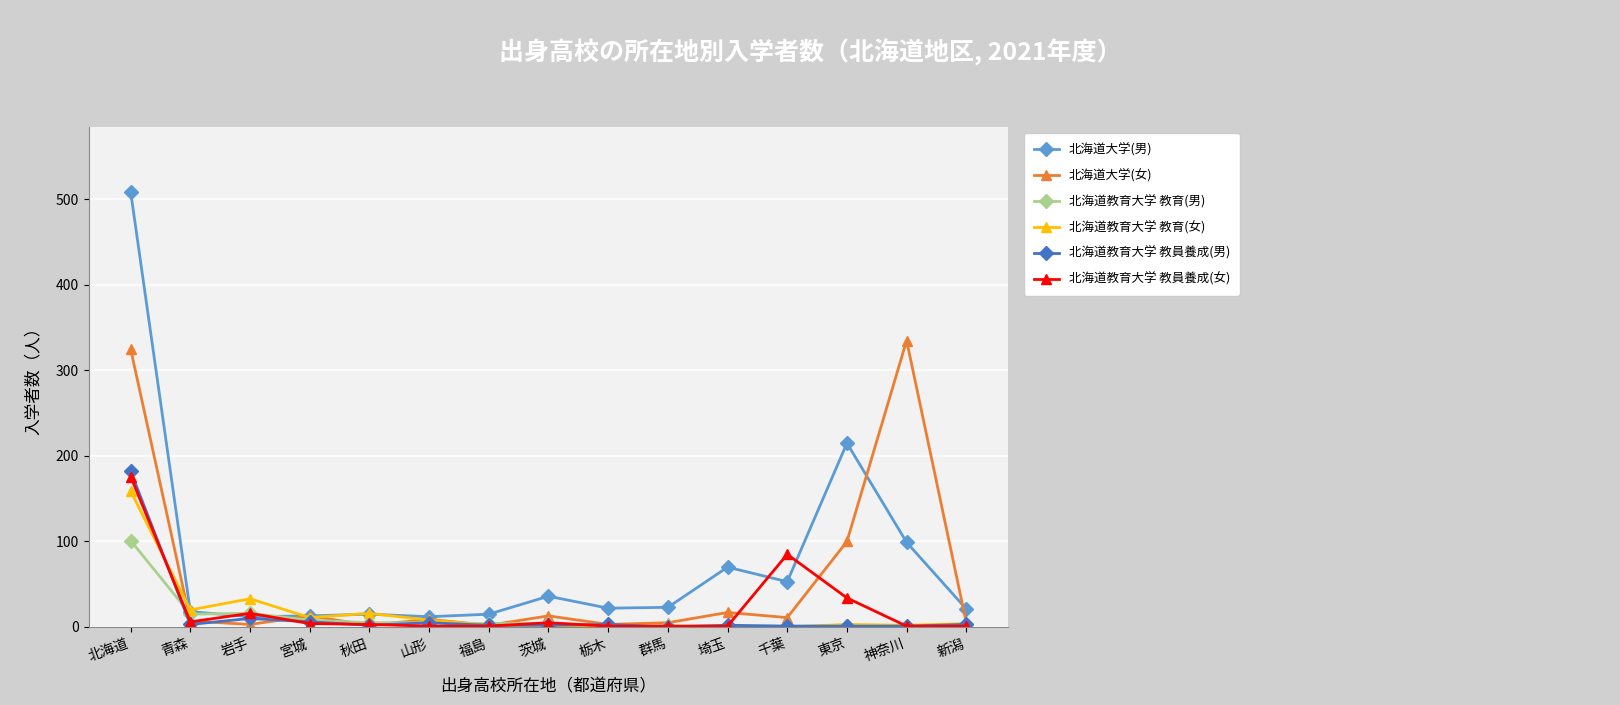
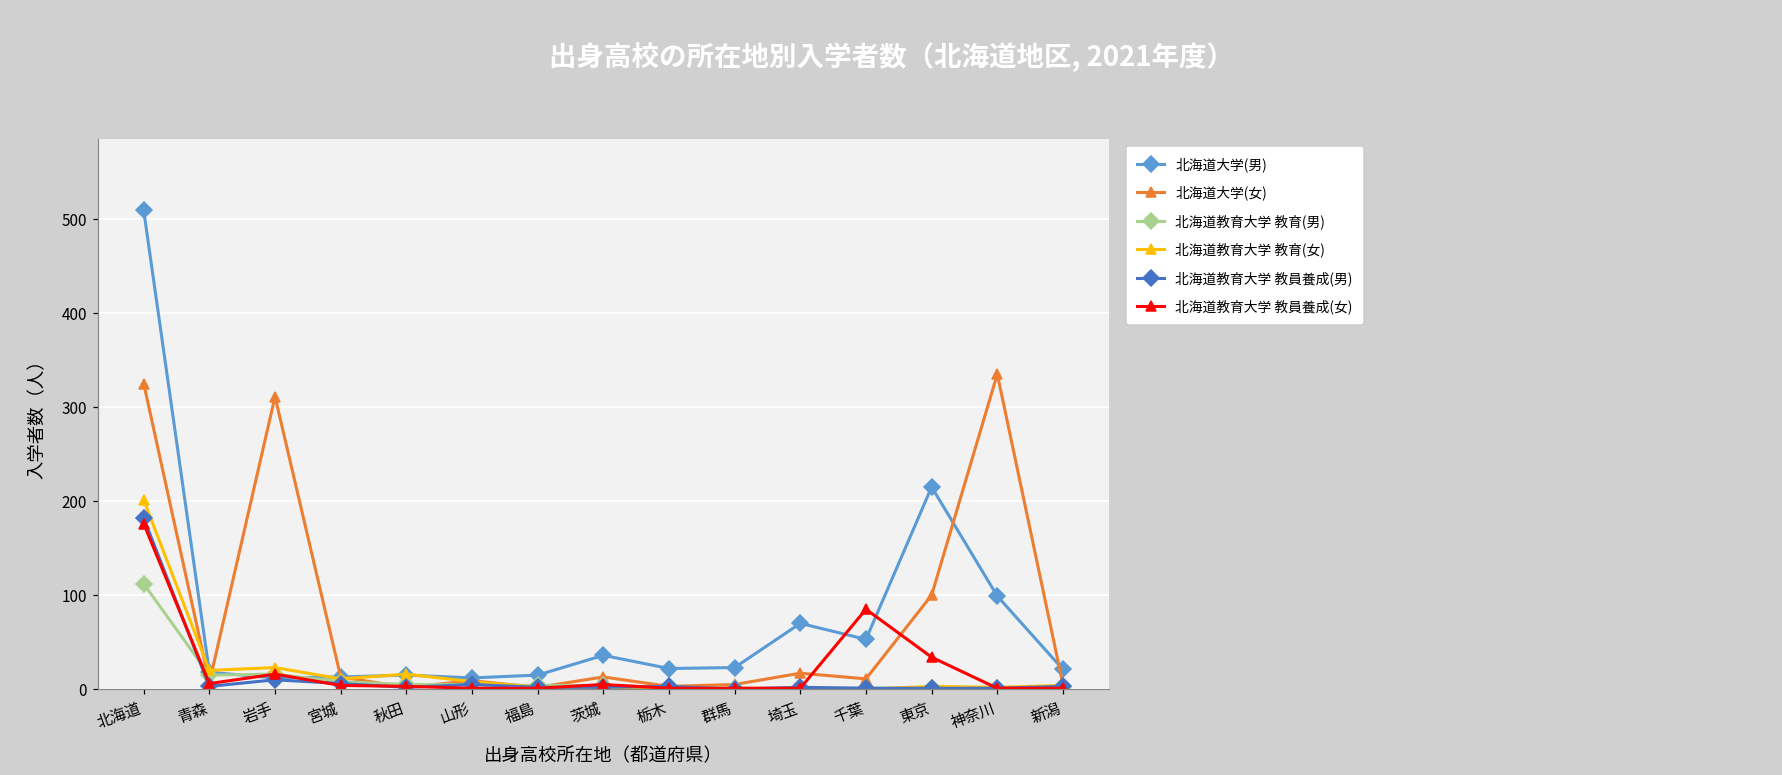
北海道教育大学 教育(男), 北海道: 100 -> 110
北海道教育大学 教育(女), 北海道: 160 -> 200
北海道大学(女), 岩手: 0 -> 310
北海道教育大学 教育(女), 岩手: 30 -> 20
